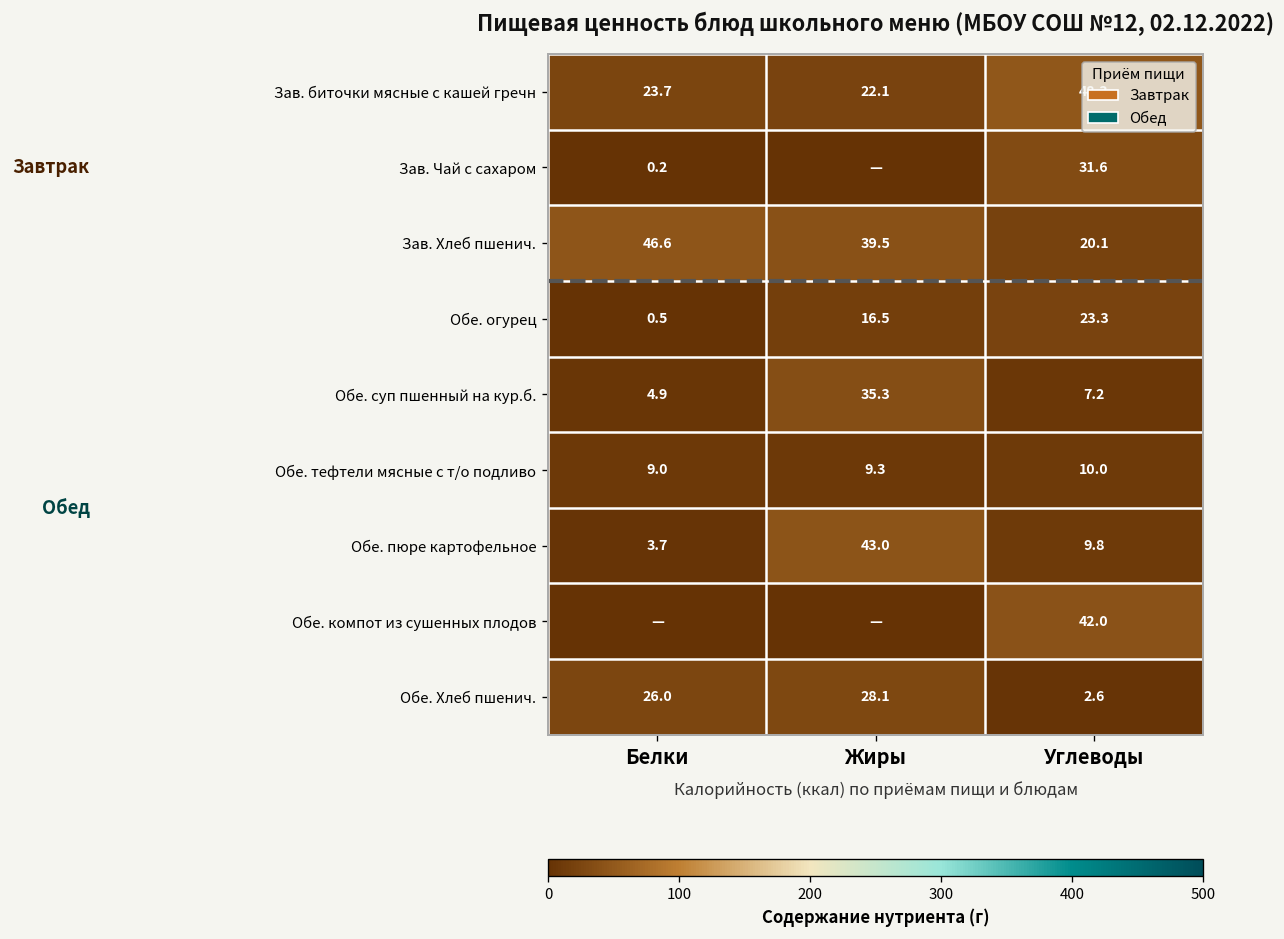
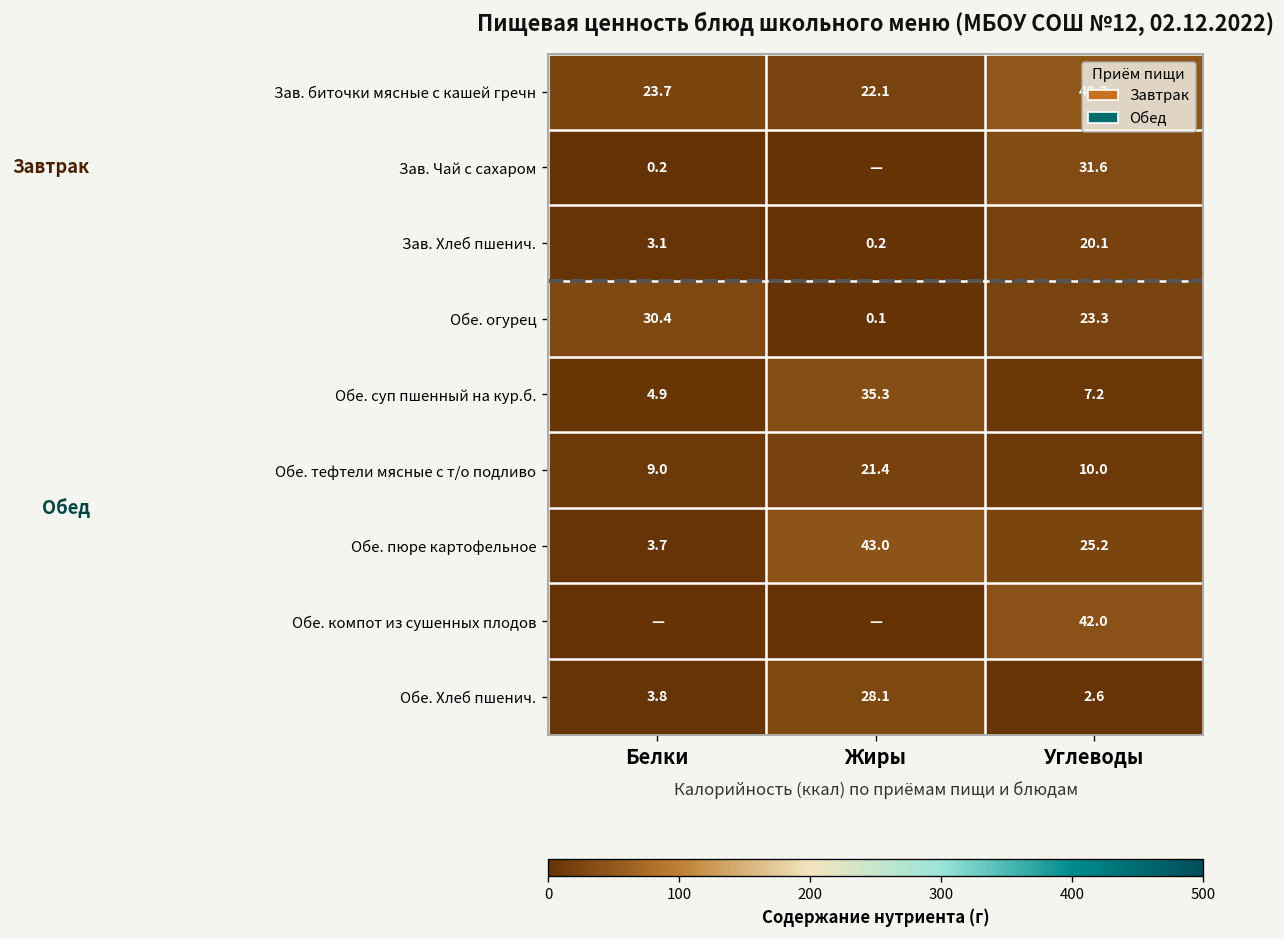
Зав. Хлеб пшенич., Белки: 46.6 -> 3.1
Зав. Хлеб пшенич., Жиры: 39.5 -> 0.2
Обе. огурец, Белки: 0.5 -> 30.4
Обе. огурец, Жиры: 16.5 -> 0.1
Обе. тефтели мясные с т/о подливо, Жиры: 9.3 -> 21.4
Обе. пюре картофельное, Углеводы: 9.8 -> 25.2
Обе. Хлеб пшенич., Белки: 26.0 -> 3.8
